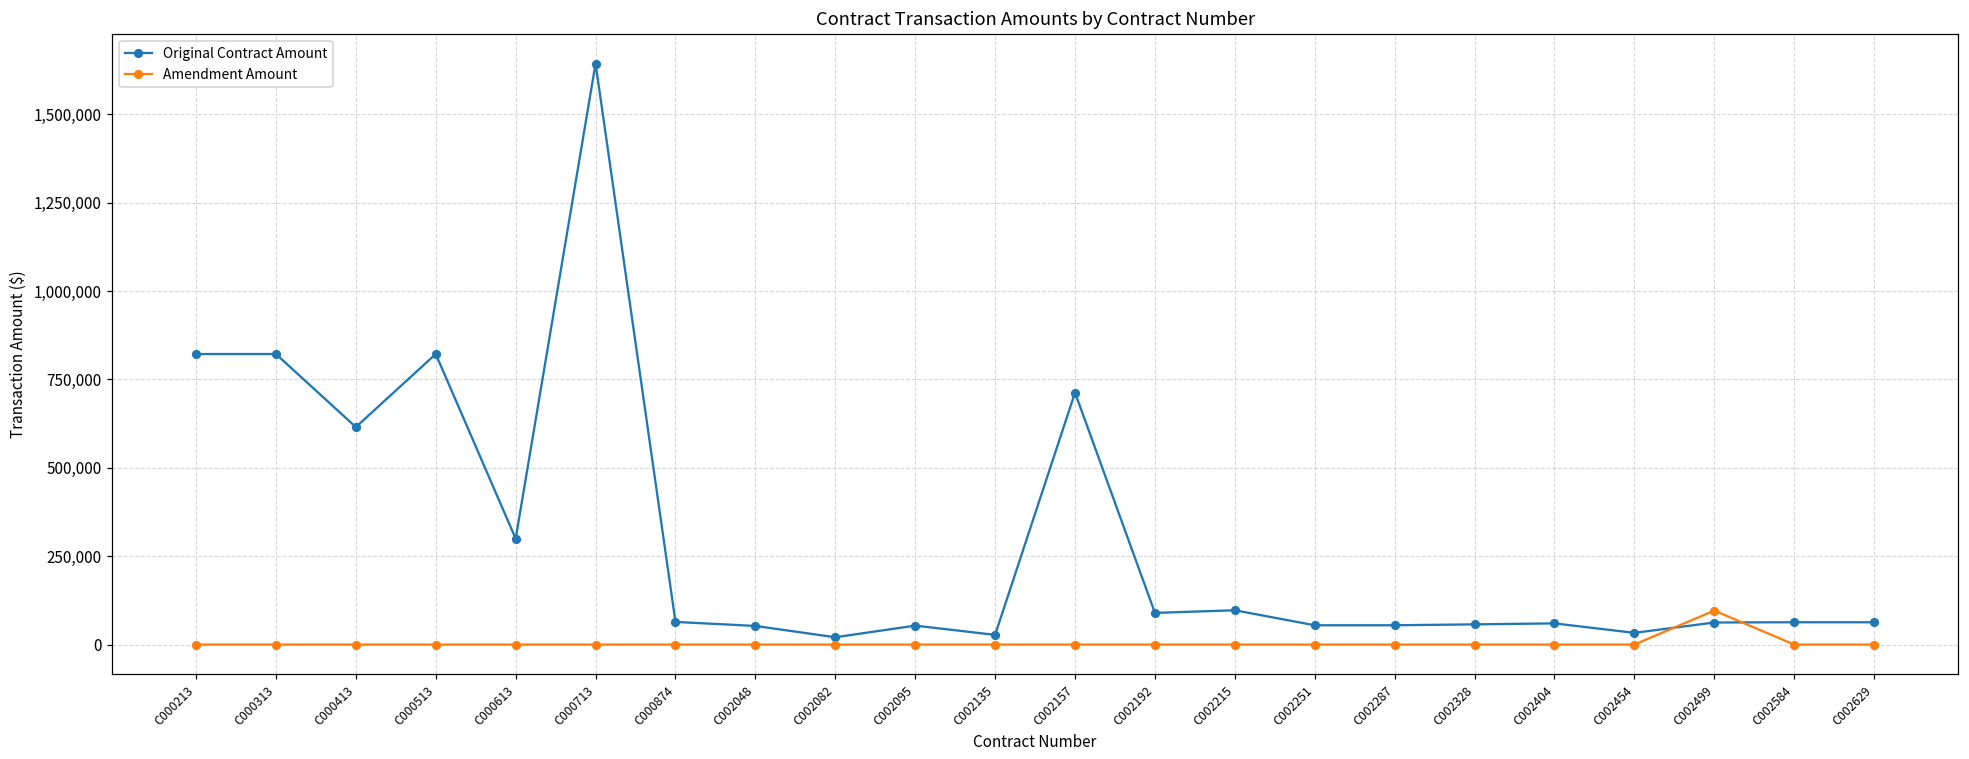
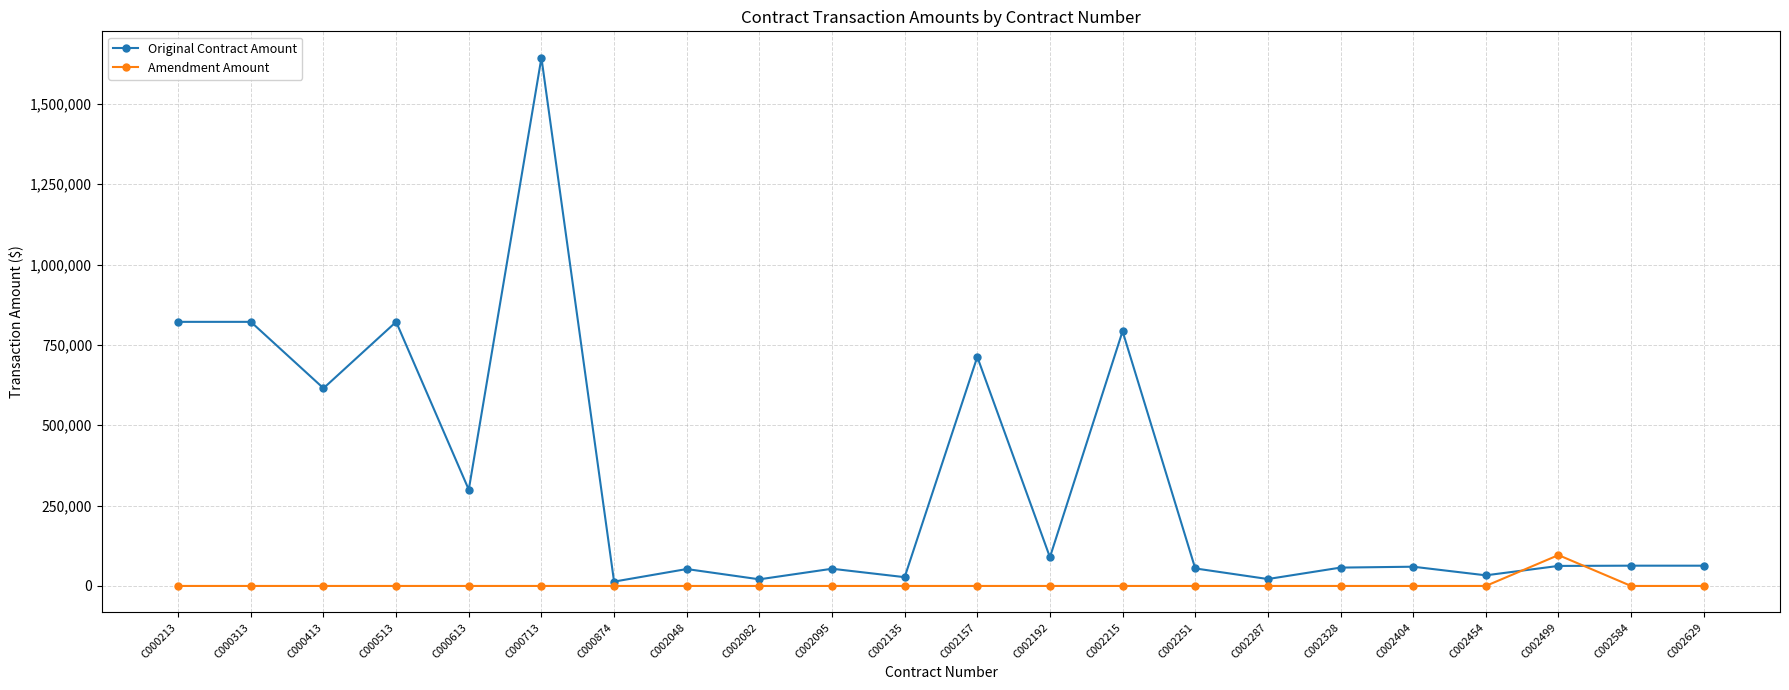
Original Contract Amount, C000874: 60,000 -> 10,000
Original Contract Amount, C002215: 100,000 -> 790,000
Original Contract Amount, C002287: 50,000 -> 20,000
